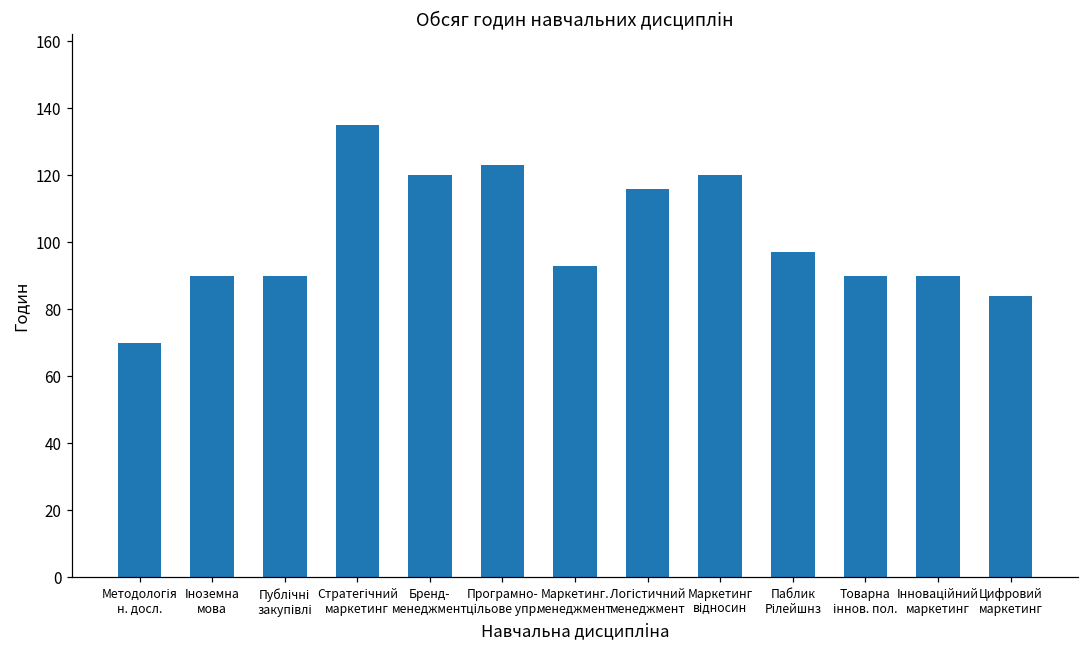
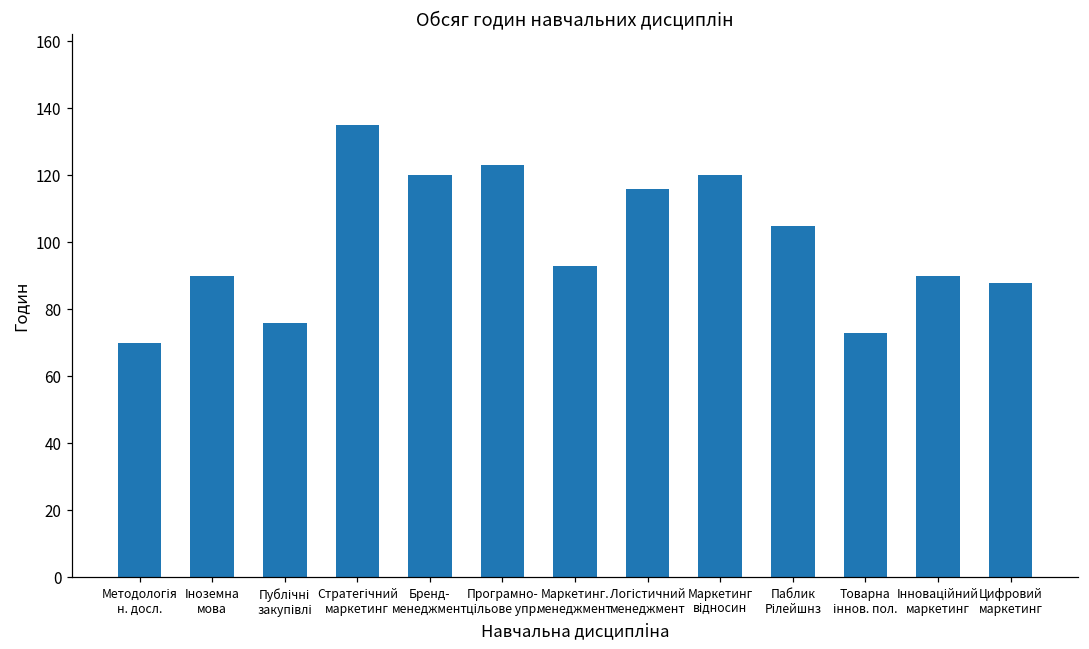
Публічні закупівлі: 90 -> 76
Паблик Рілейшнз: 97 -> 105
Товарна іннов. пол.: 90 -> 73
Цифровий маркетинг: 84 -> 88
